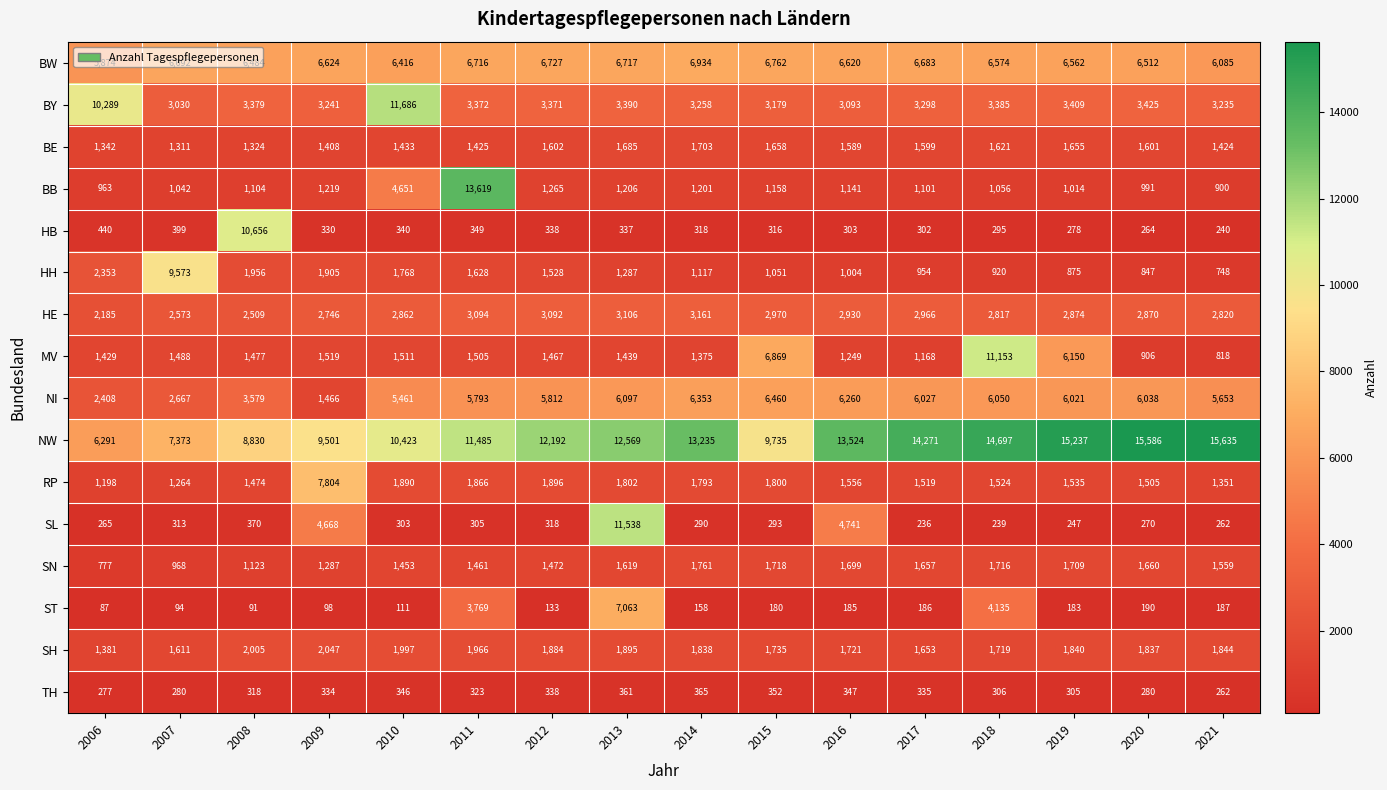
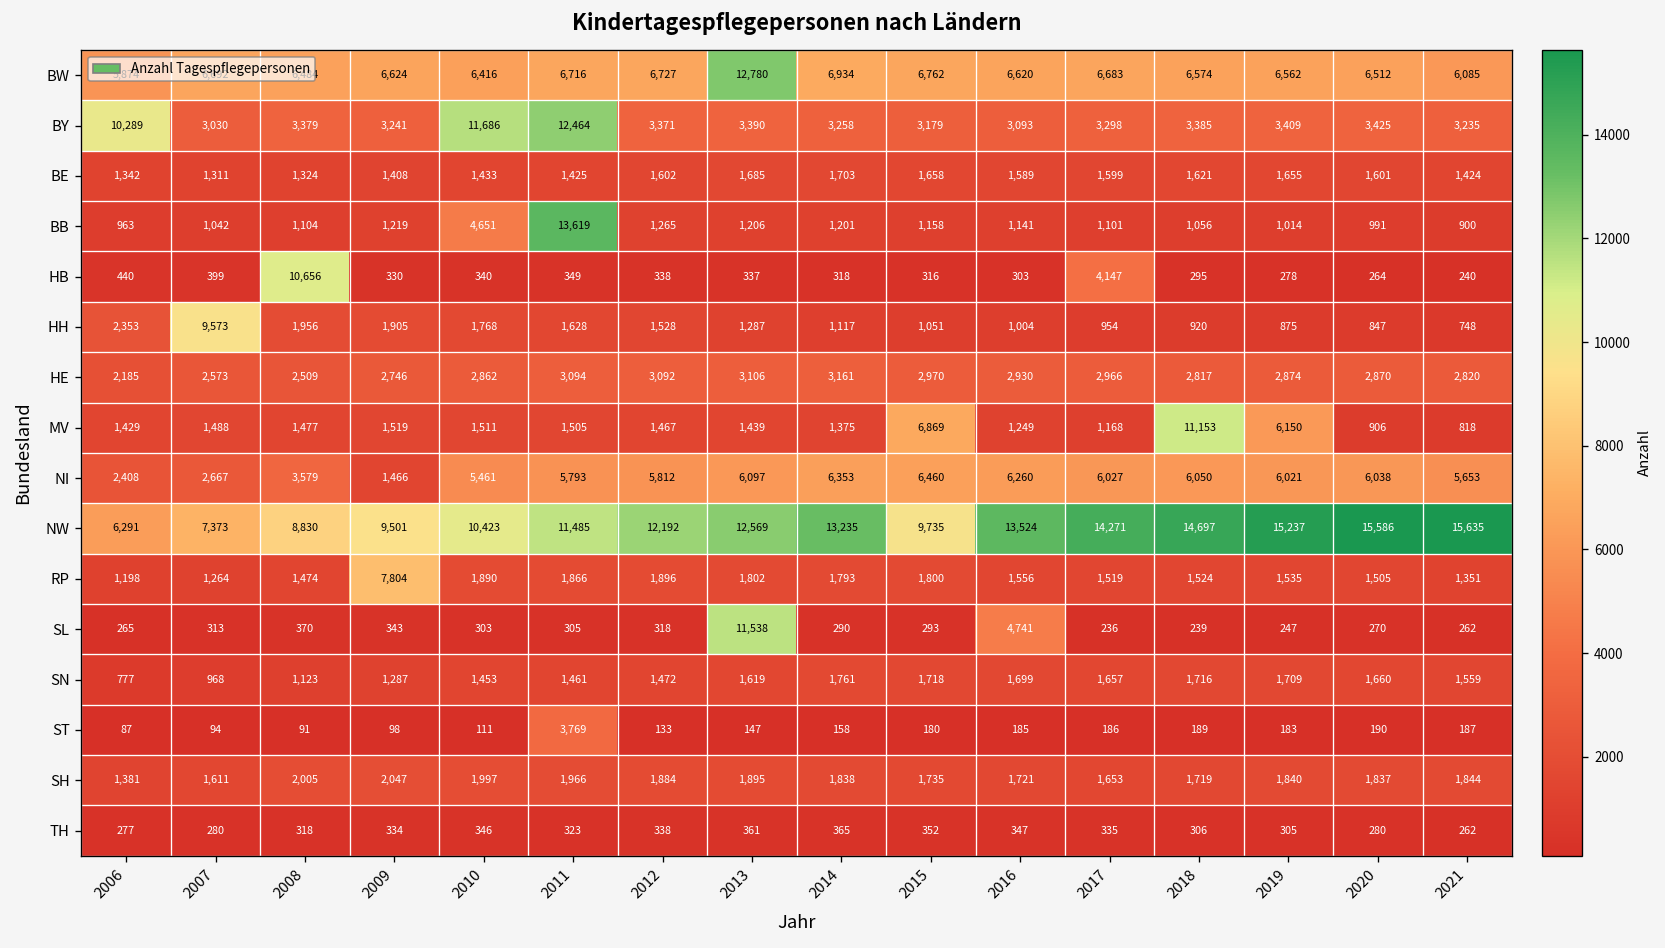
BW, 2013: 6,717 -> 12,780
BY, 2011: 3,372 -> 12,464
HB, 2017: 302 -> 4,147
SL, 2009: 4,668 -> 343
ST, 2013: 7,063 -> 147
ST, 2018: 4,135 -> 189
